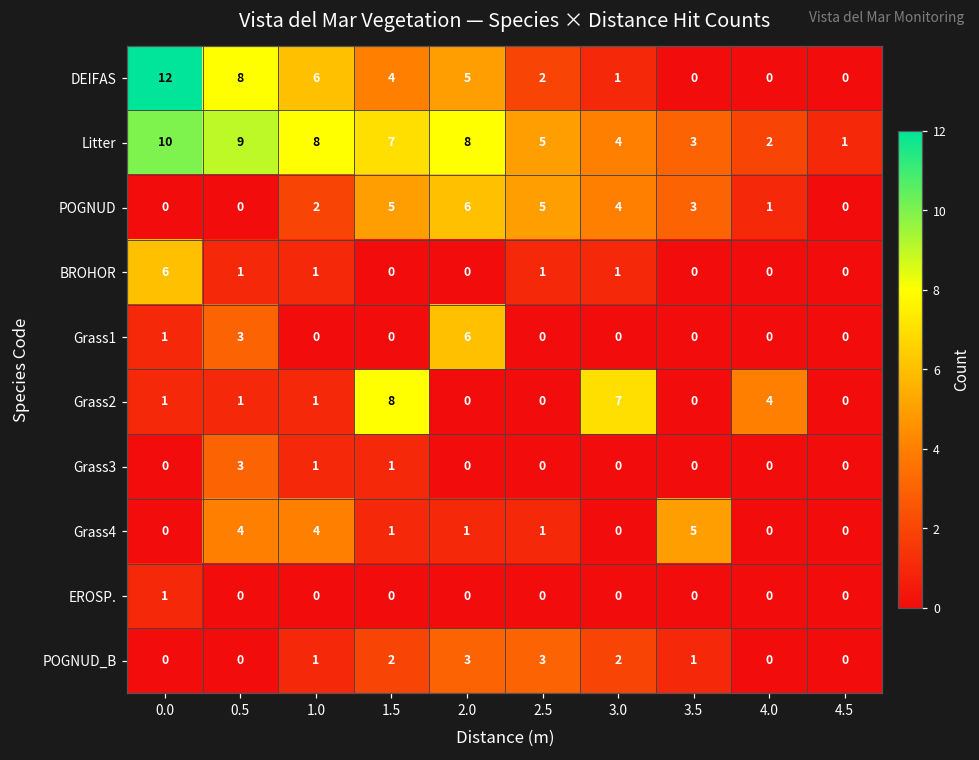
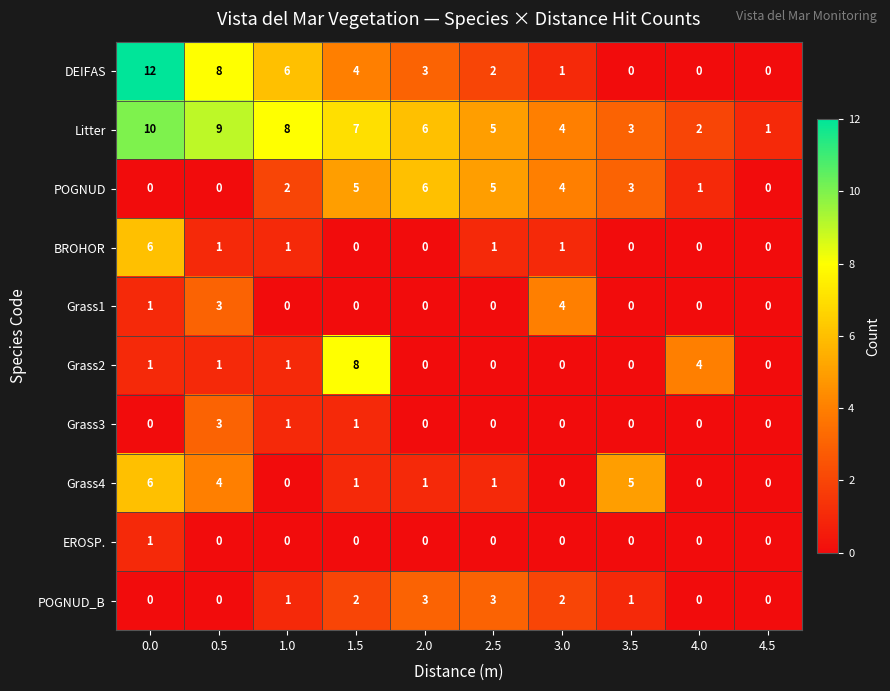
DEIFAS, 2.0: 5 -> 3
Litter, 2.0: 8 -> 6
Grass1, 2.0: 6 -> 0
Grass1, 3.0: 0 -> 4
Grass2, 3.0: 7 -> 0
Grass4, 0.0: 0 -> 6
Grass4, 1.0: 4 -> 0
